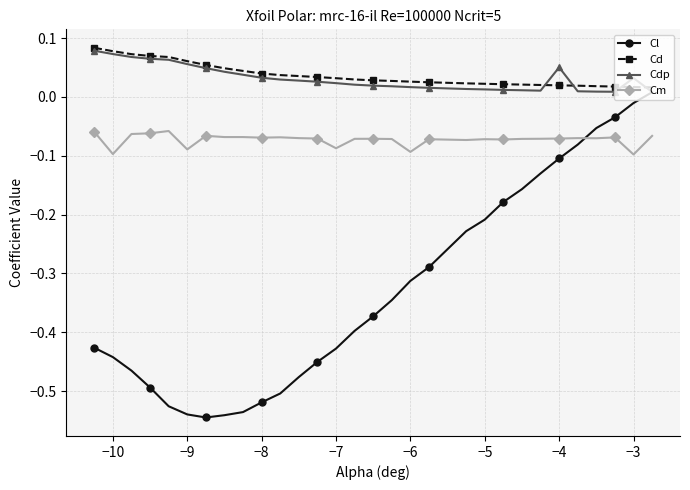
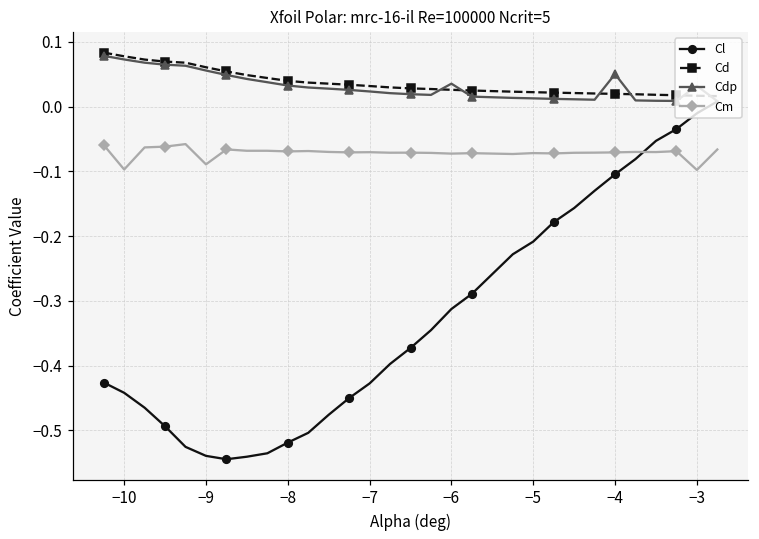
Cm, −7: -0.09 -> -0.07
Cdp, −6: 0.02 -> 0.04
Cm, −6: -0.09 -> -0.07
